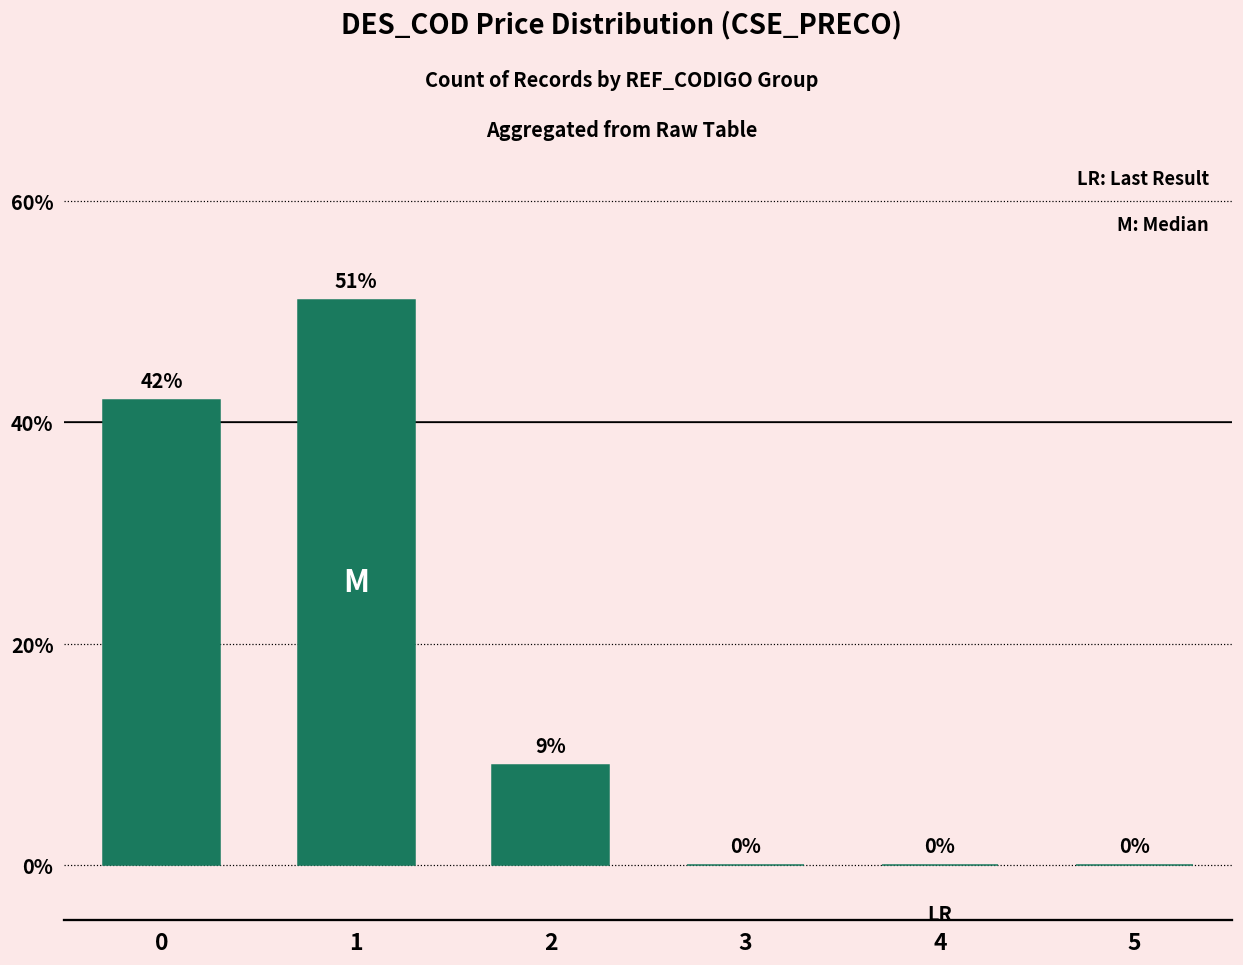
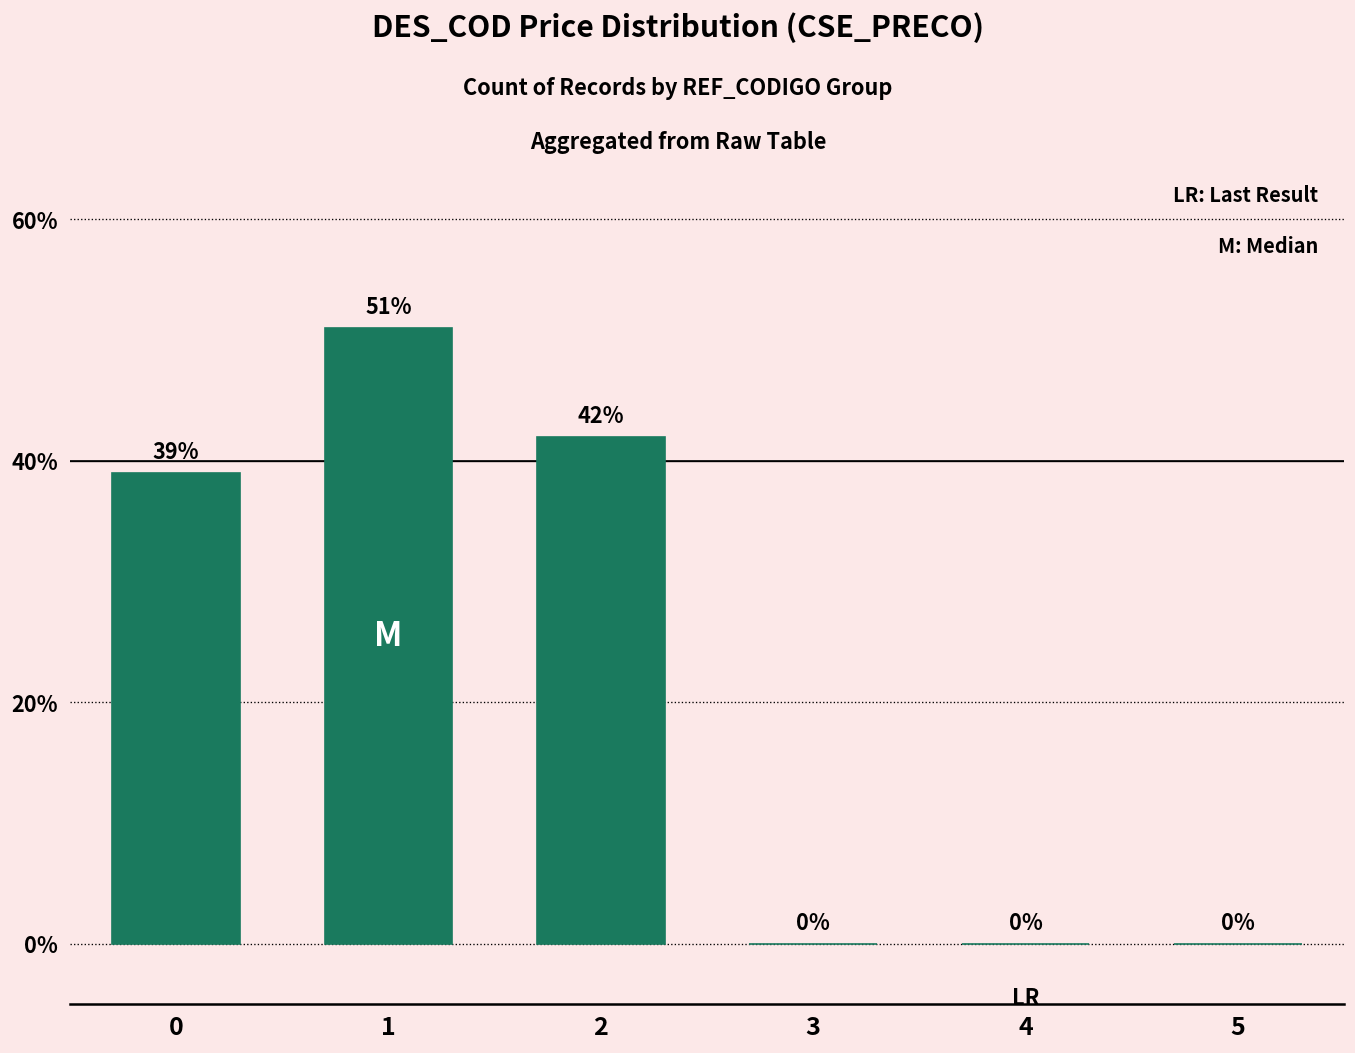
0: 42% -> 39%
2: 9% -> 42%
